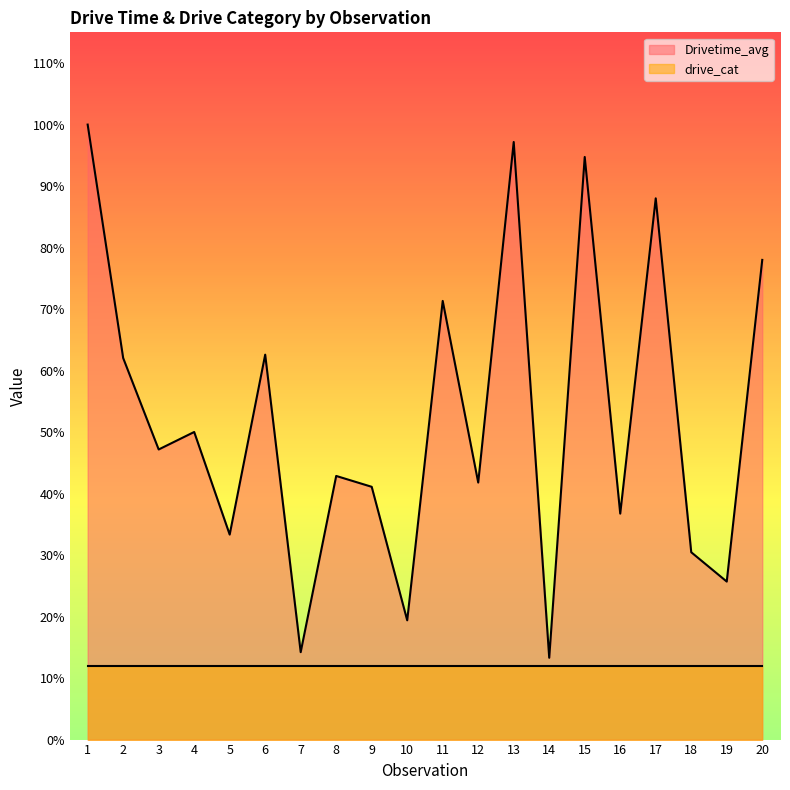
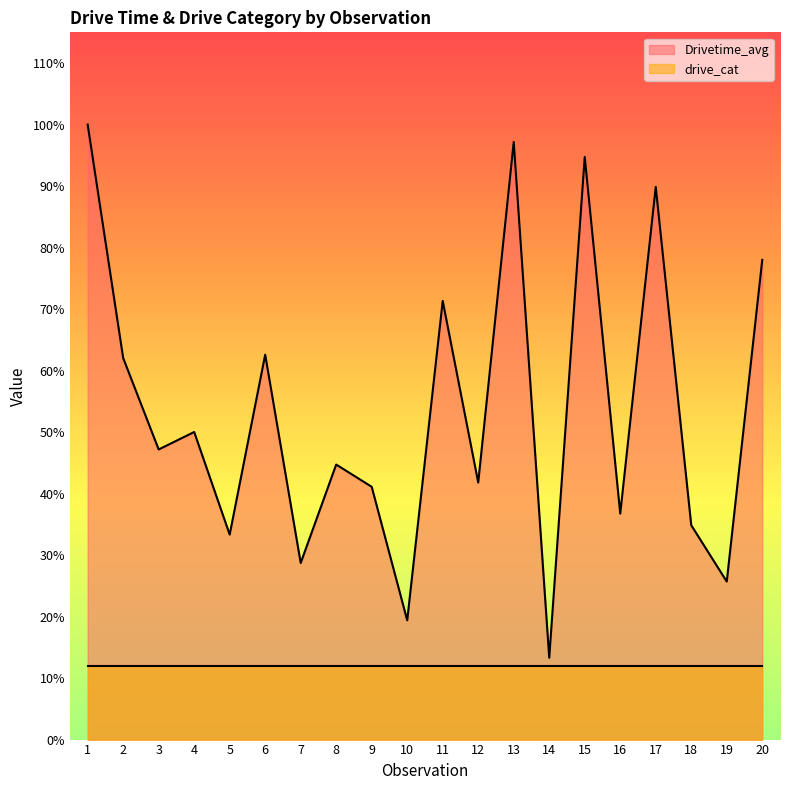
Drivetime_avg, 7: 14% -> 29%
Drivetime_avg, 8: 43% -> 45%
Drivetime_avg, 17: 88% -> 90%
Drivetime_avg, 18: 30% -> 35%
